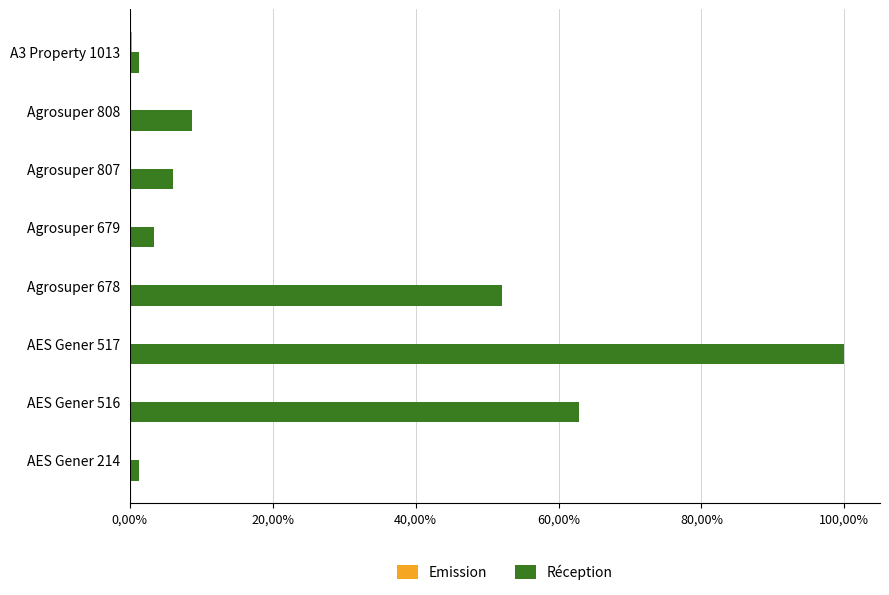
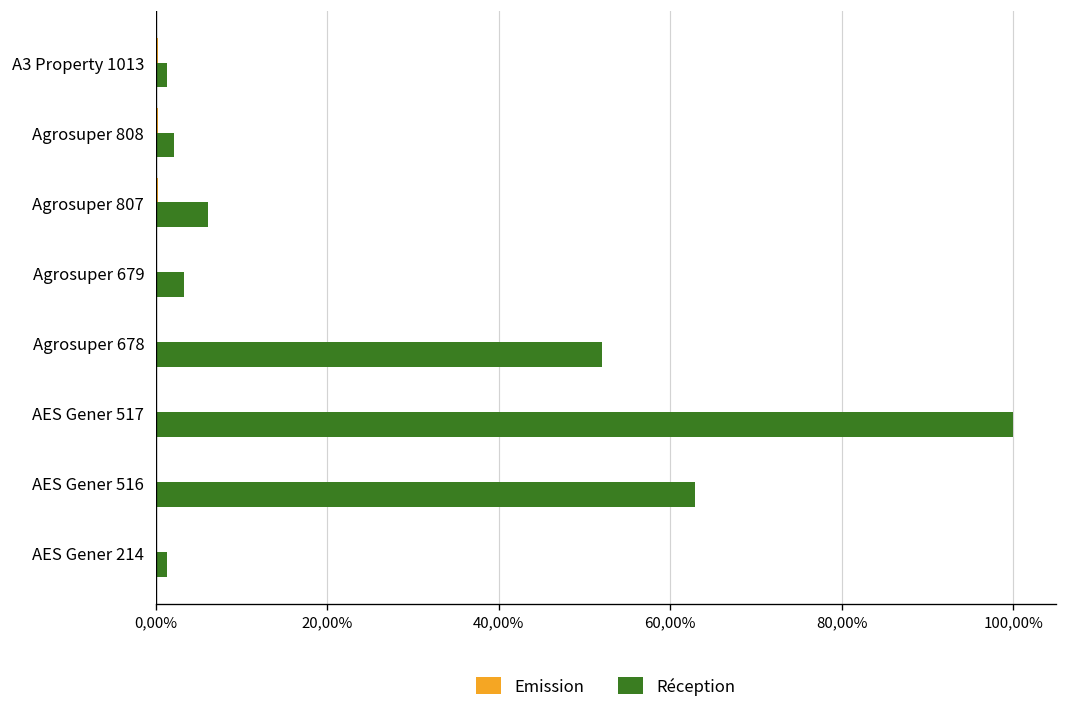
Réception, Agrosuper 808: 900% -> 200%
